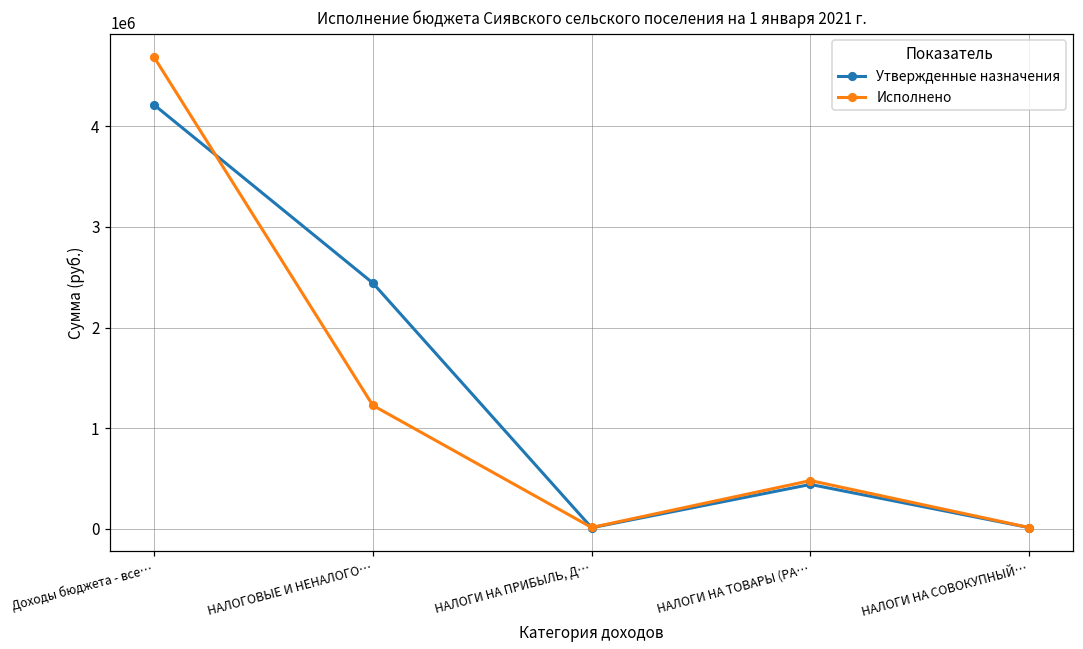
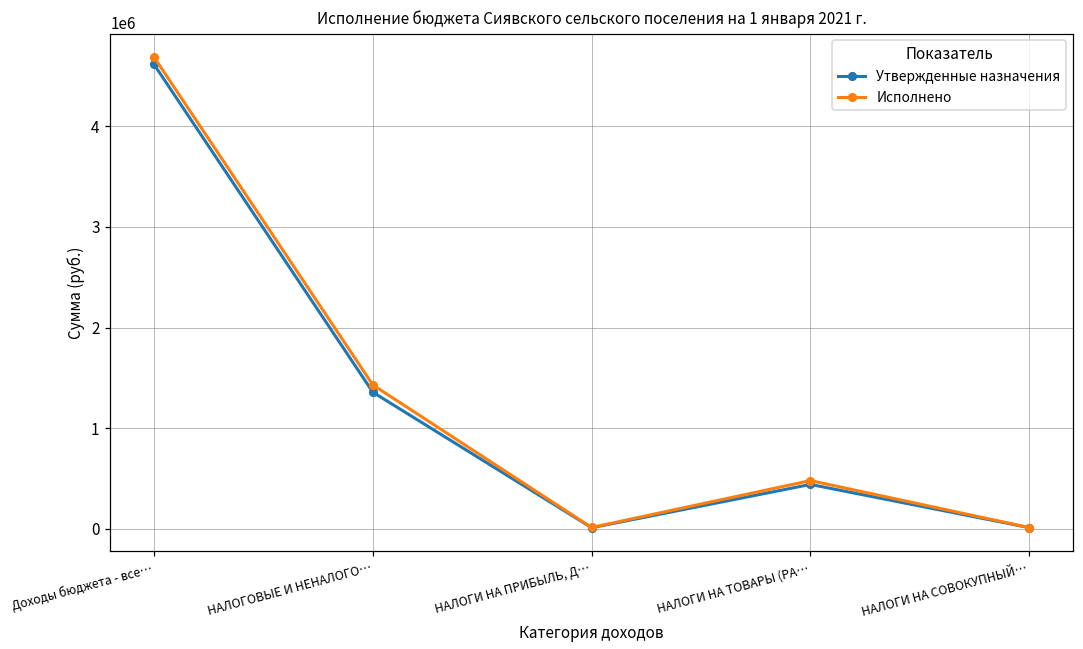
Утвержденные назначения, Доходы бюджета - все…: 4200000 -> 4600000
Утвержденные назначения, НАЛОГОВЫЕ И НЕНАЛОГО…: 2400000 -> 1400000
Исполнено, НАЛОГОВЫЕ И НЕНАЛОГО…: 1200000 -> 1400000
